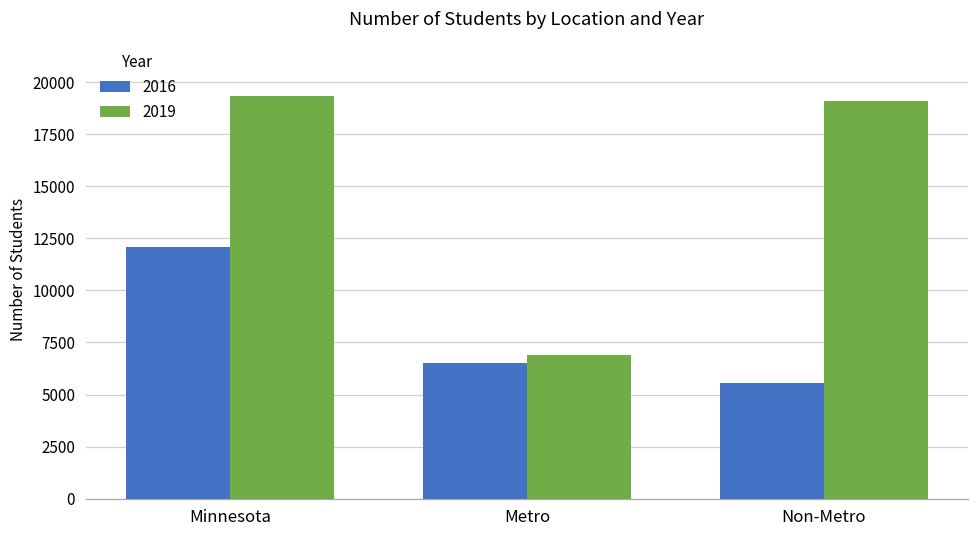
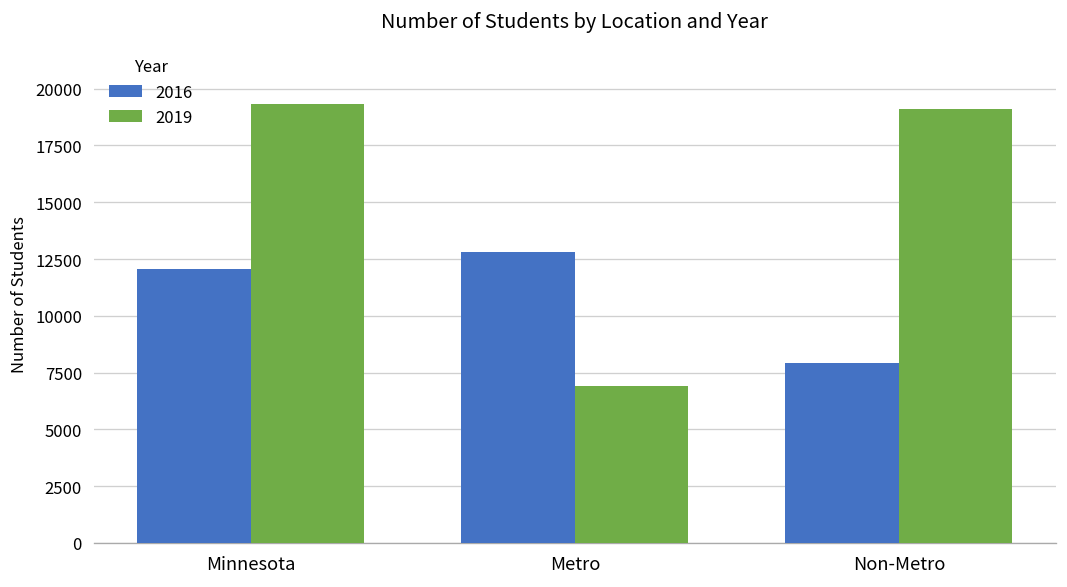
2016, Metro: 6500 -> 12800
2016, Non-Metro: 5600 -> 7900
